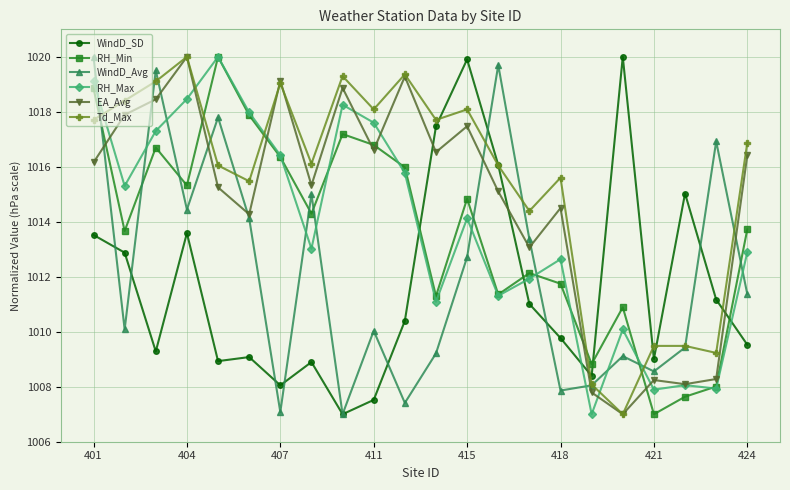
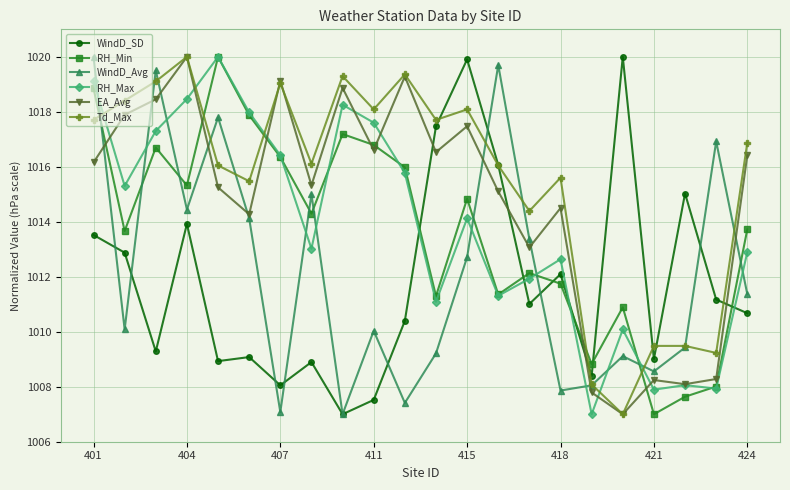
WindD_SD, 404: 1013.6 -> 1013.9
WindD_SD, 418: 1009.8 -> 1012.1
WindD_SD, 424: 1009.5 -> 1010.7
